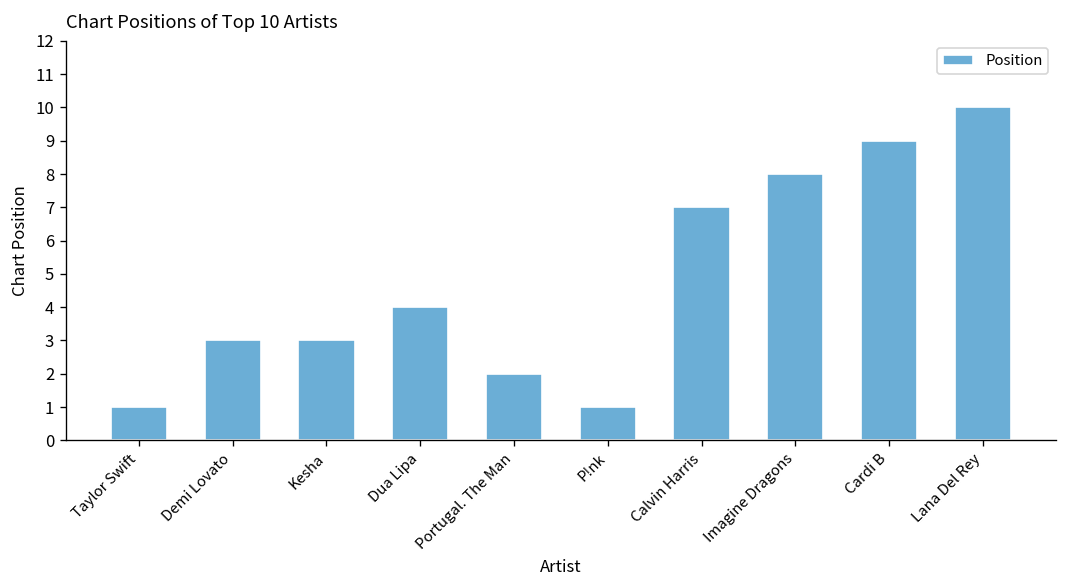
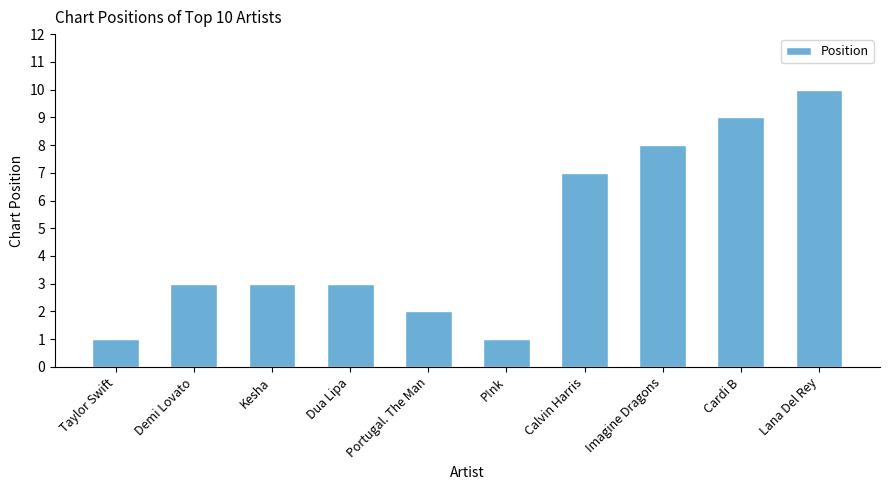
Dua Lipa: 4 -> 3
